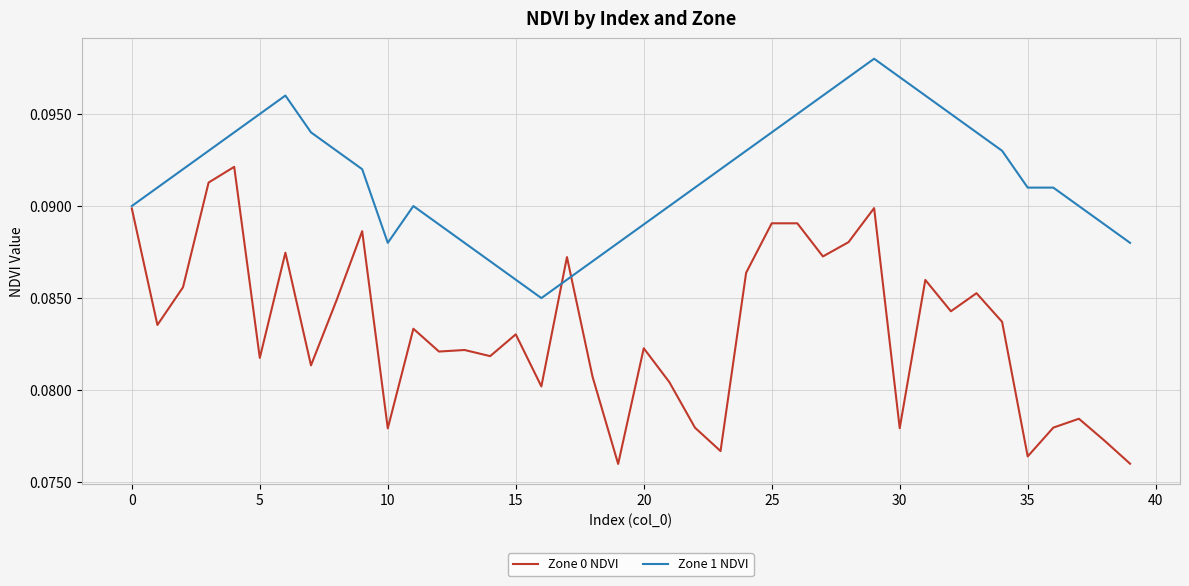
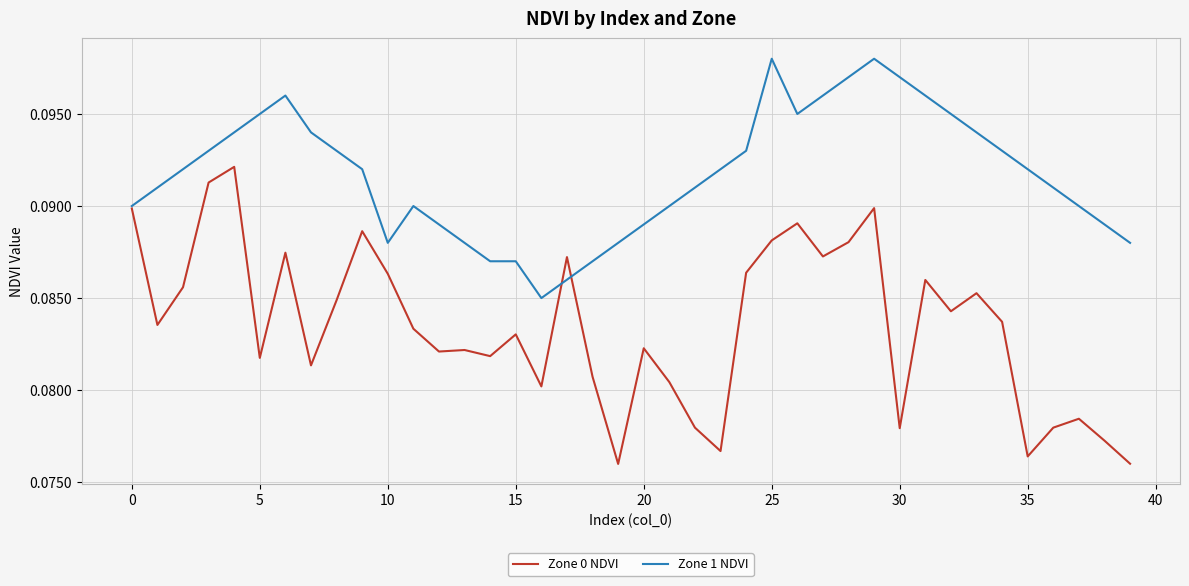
Zone 0 NDVI, 10: 0.0779 -> 0.0863
Zone 1 NDVI, 15: 0.086 -> 0.087
Zone 0 NDVI, 25: 0.0891 -> 0.0881
Zone 1 NDVI, 25: 0.094 -> 0.098
Zone 1 NDVI, 35: 0.091 -> 0.092
